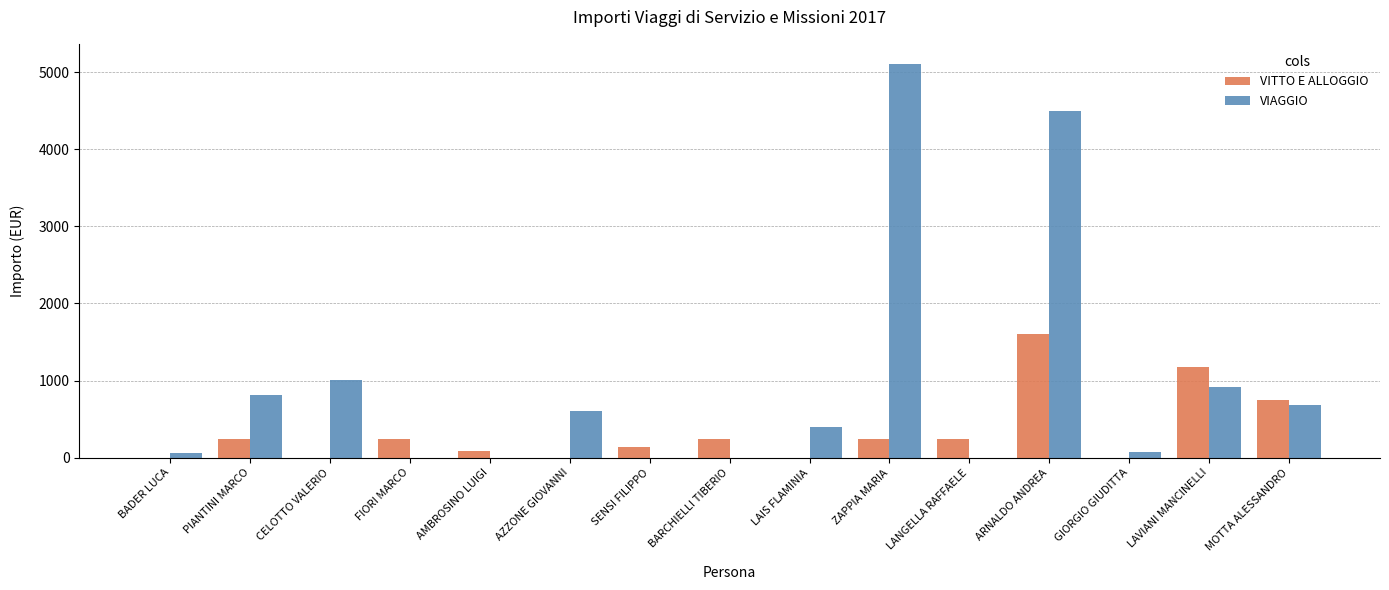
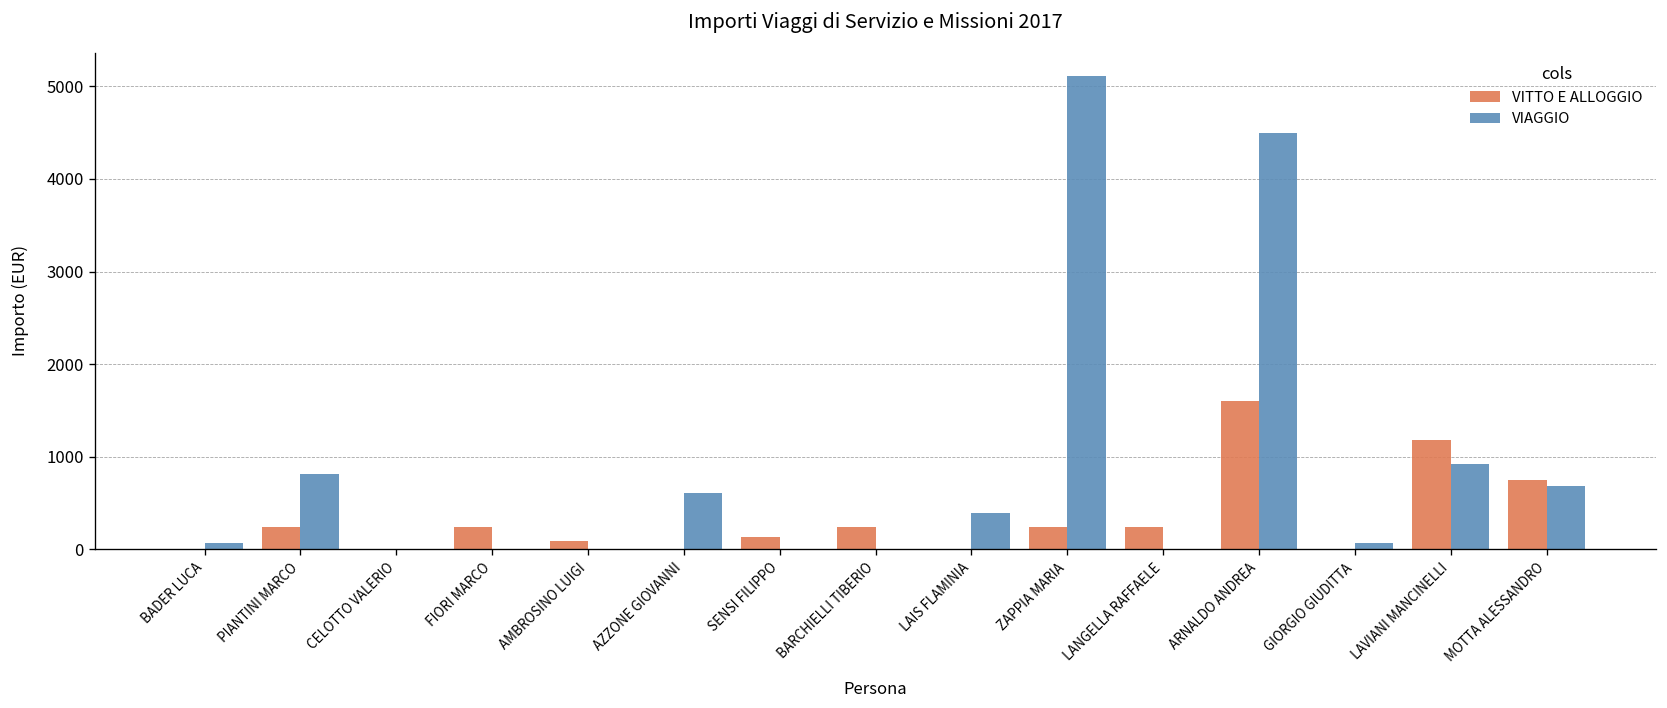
VIAGGIO, CELOTTO VALERIO: 1000 -> 0
